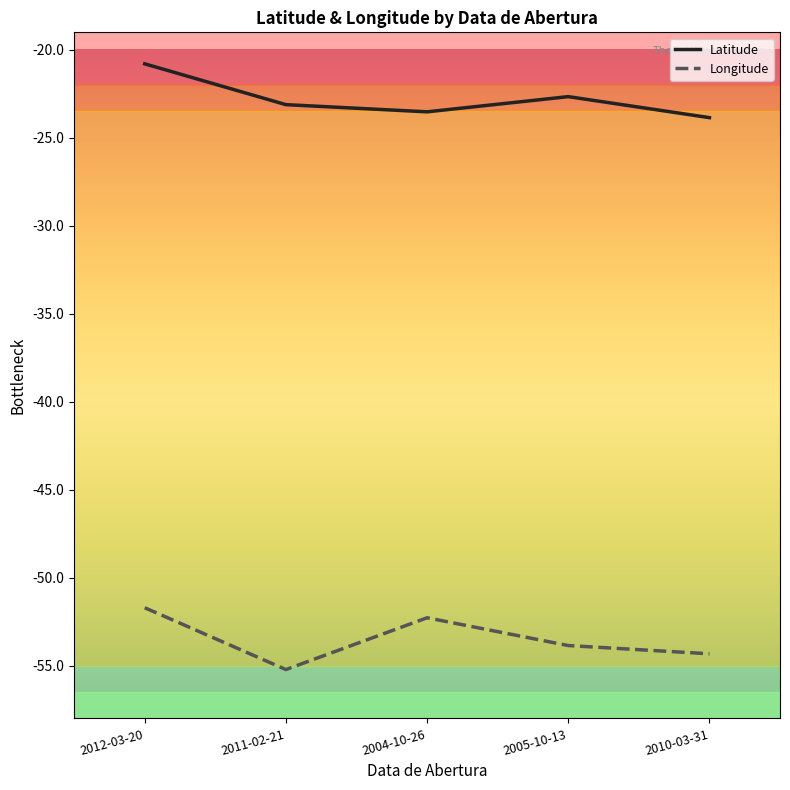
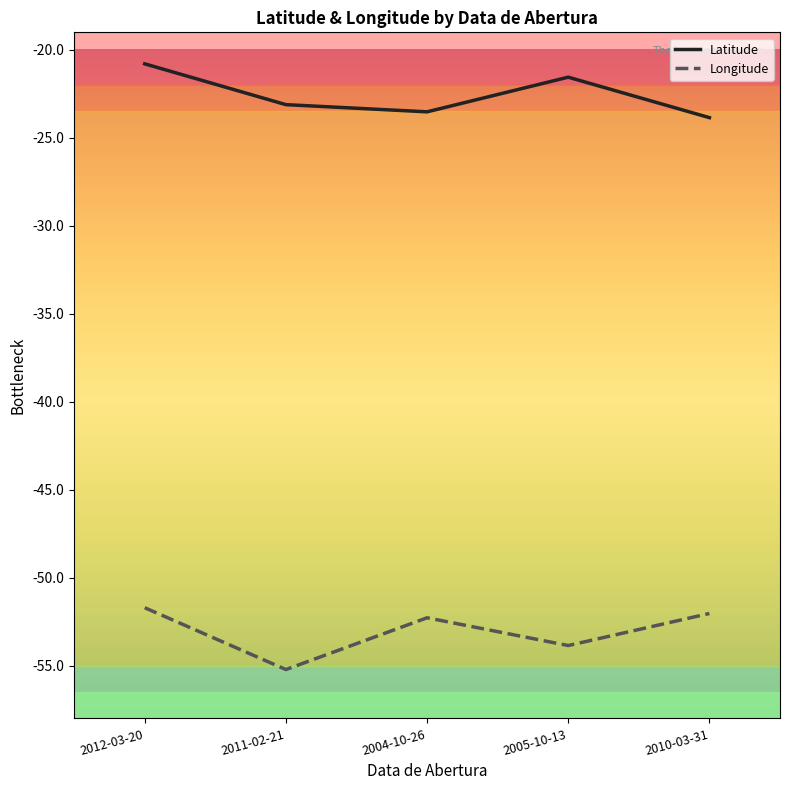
Latitude, 2005-10-13: -22.7 -> -21.5
Longitude, 2010-03-31: -54.3 -> -52.0
